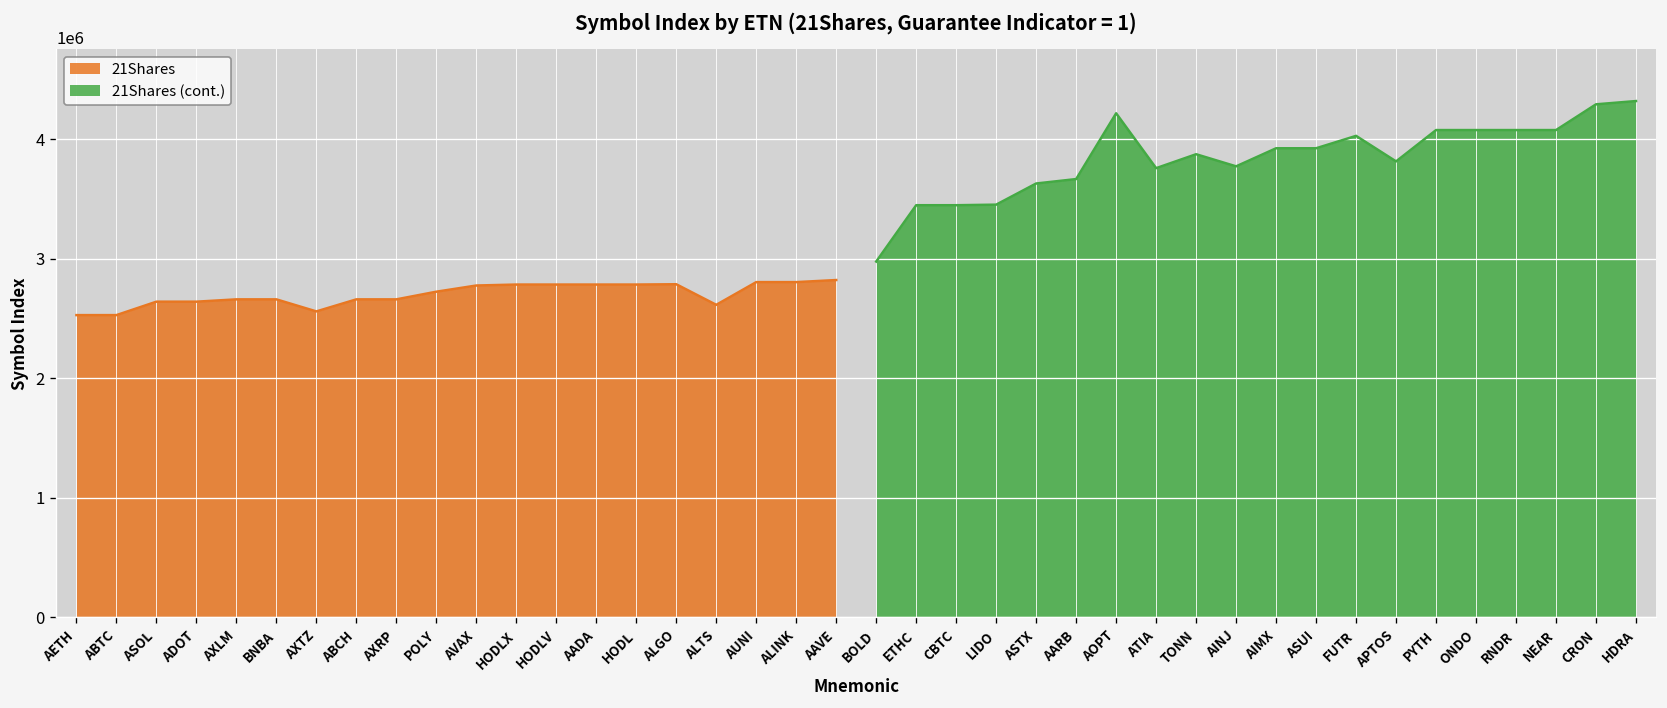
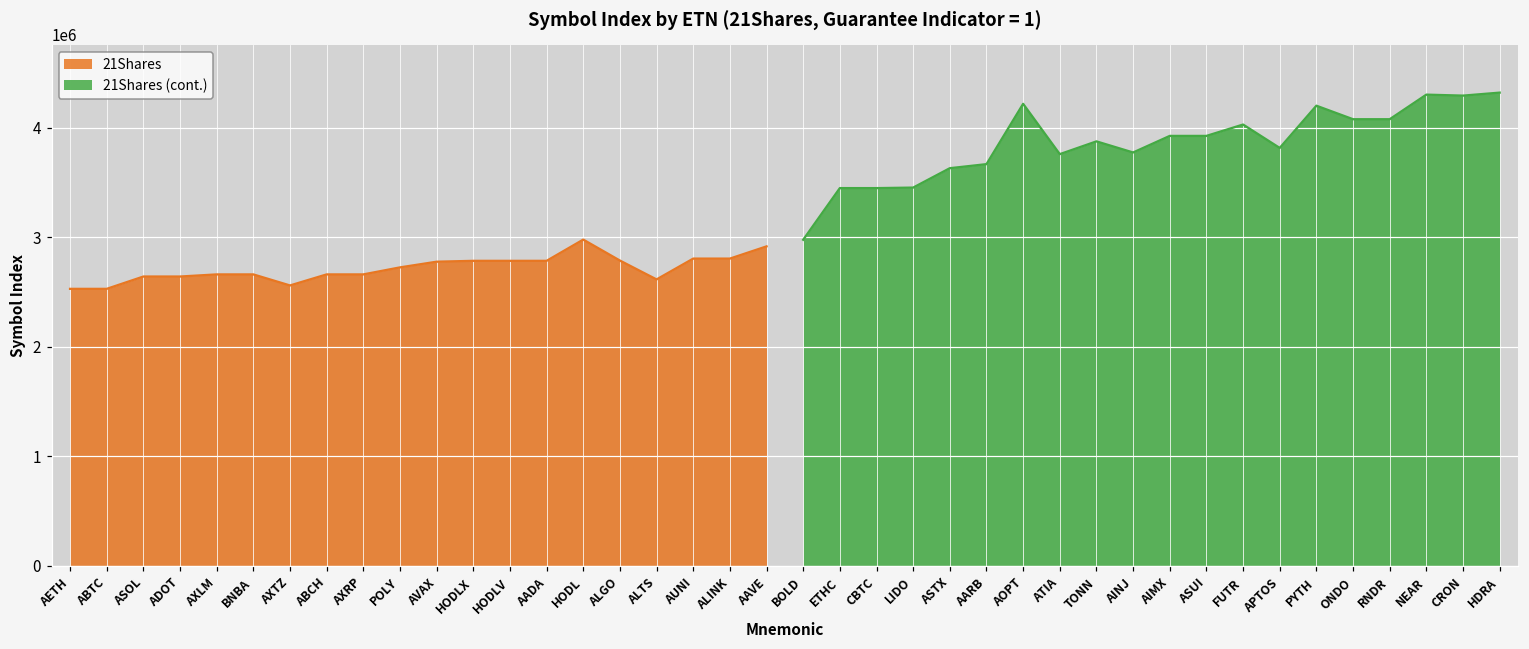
21Shares, HODL: 2800000 -> 3000000
21Shares, AAVE: 2800000 -> 2900000
21Shares (cont.), PYTH: 4100000 -> 4200000
21Shares (cont.), NEAR: 4100000 -> 4300000
